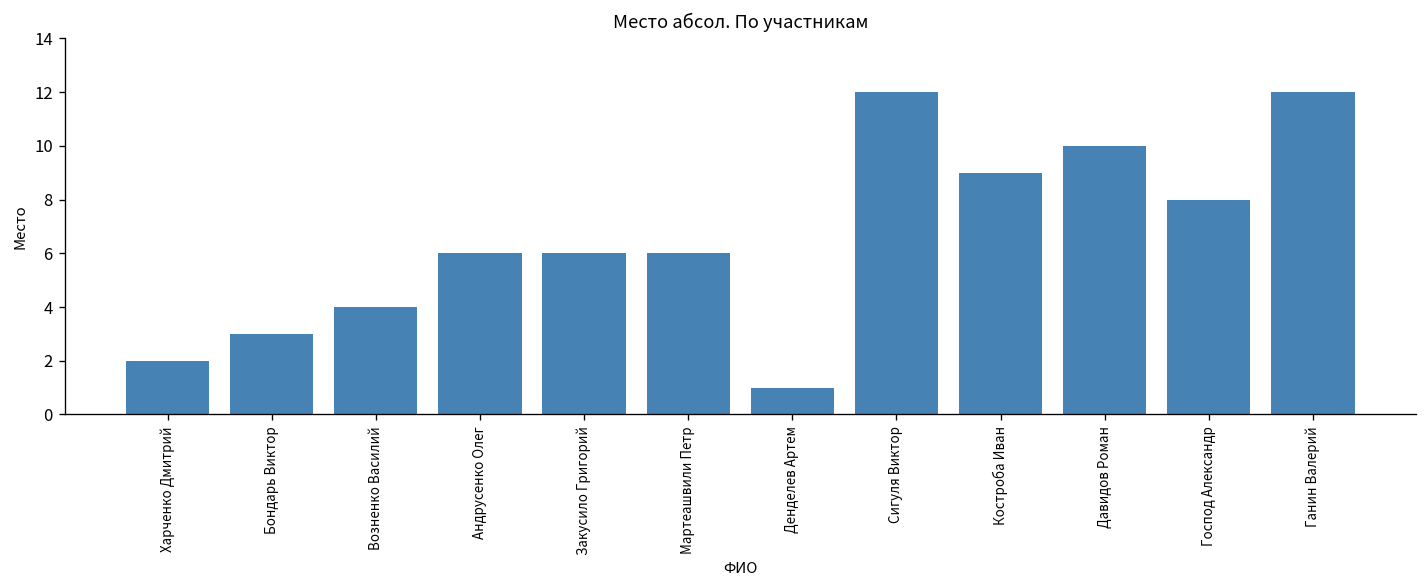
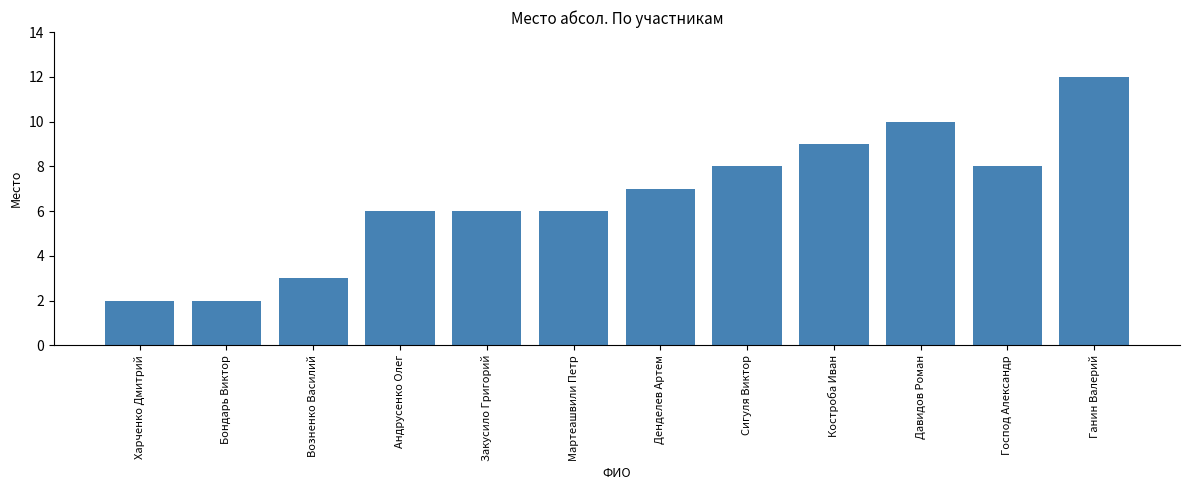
Бондарь Виктор: 3 -> 2
Возненко Василий: 4 -> 3
Денделев Артем: 1 -> 7
Сигуля Виктор: 12 -> 8
